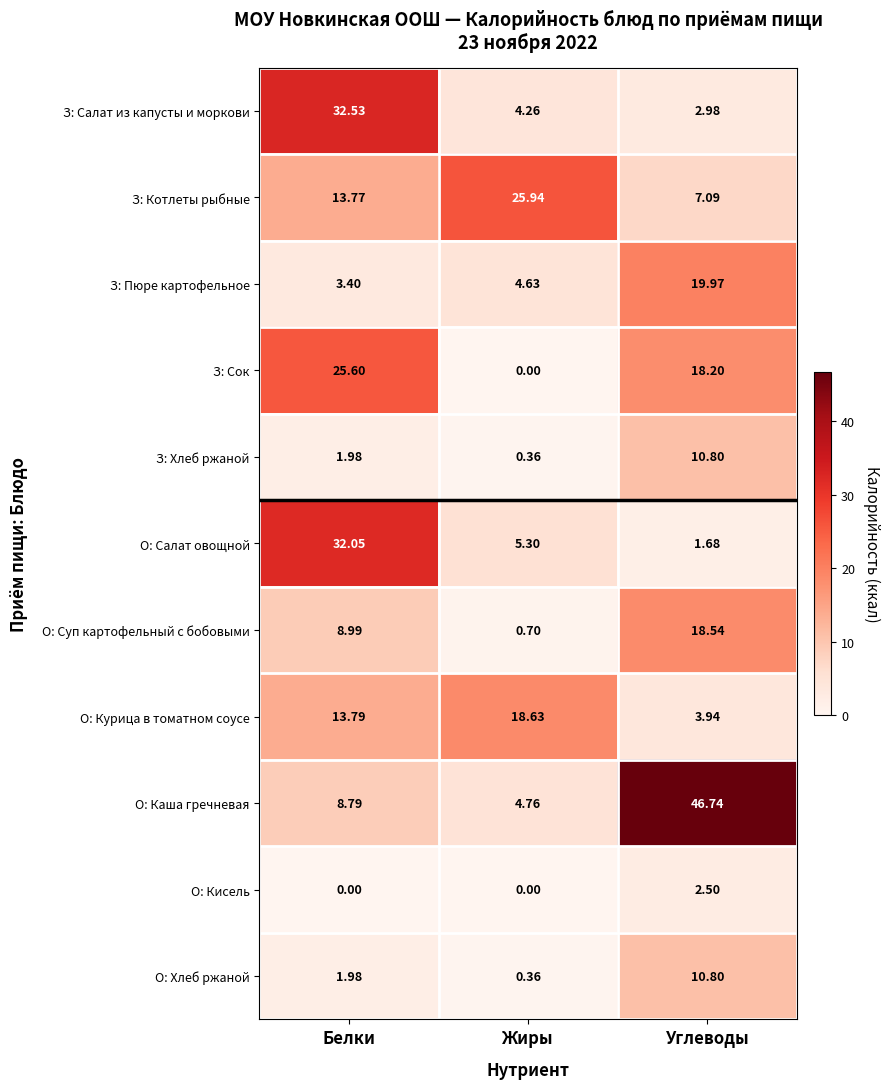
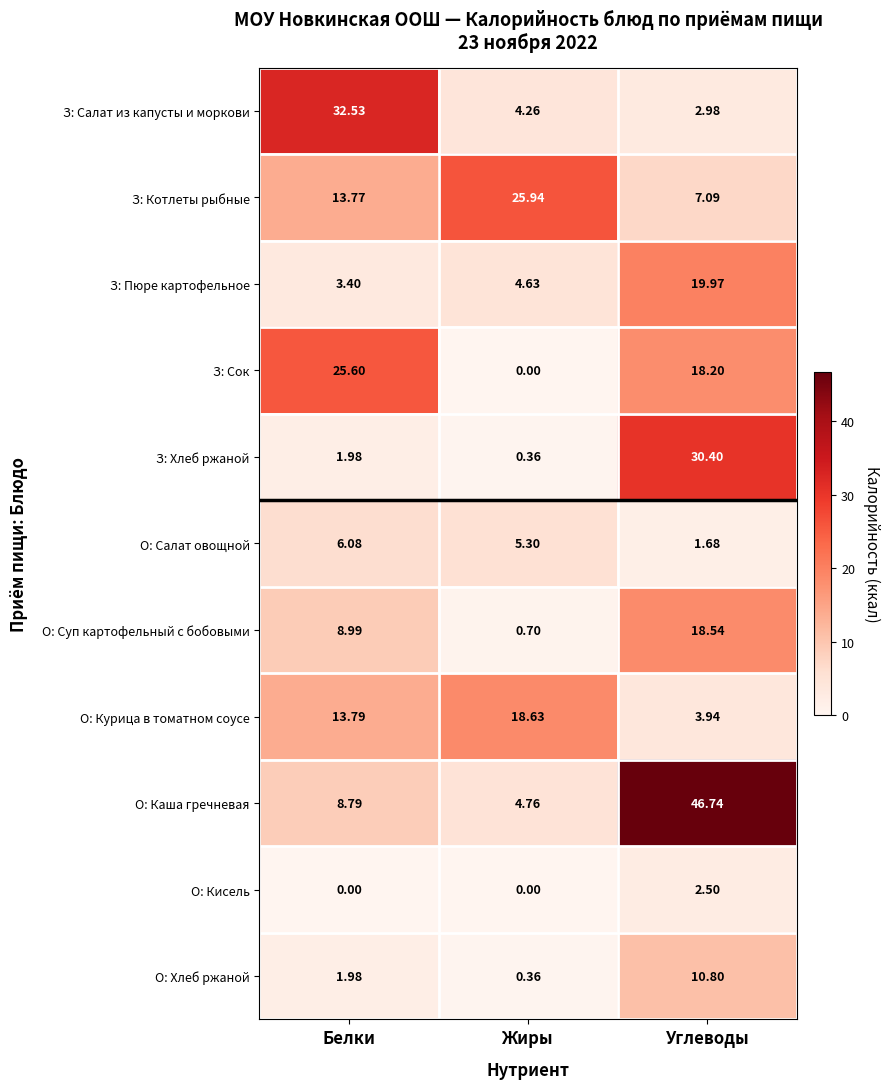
З: Хлеб ржаной, Углеводы: 10.80 -> 30.40
О: Салат овощной, Белки: 32.05 -> 6.08
